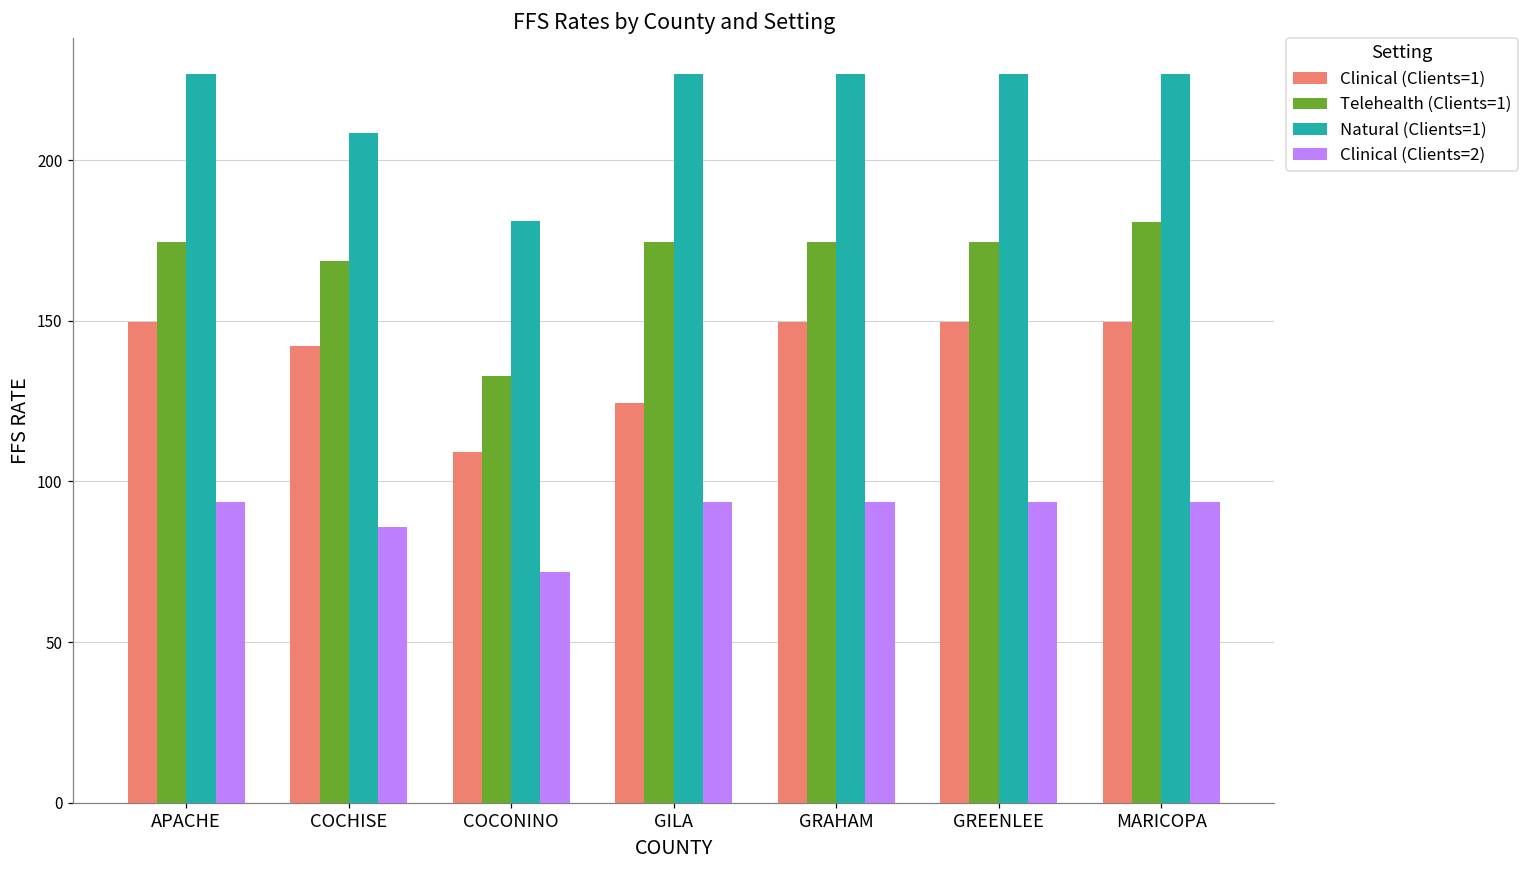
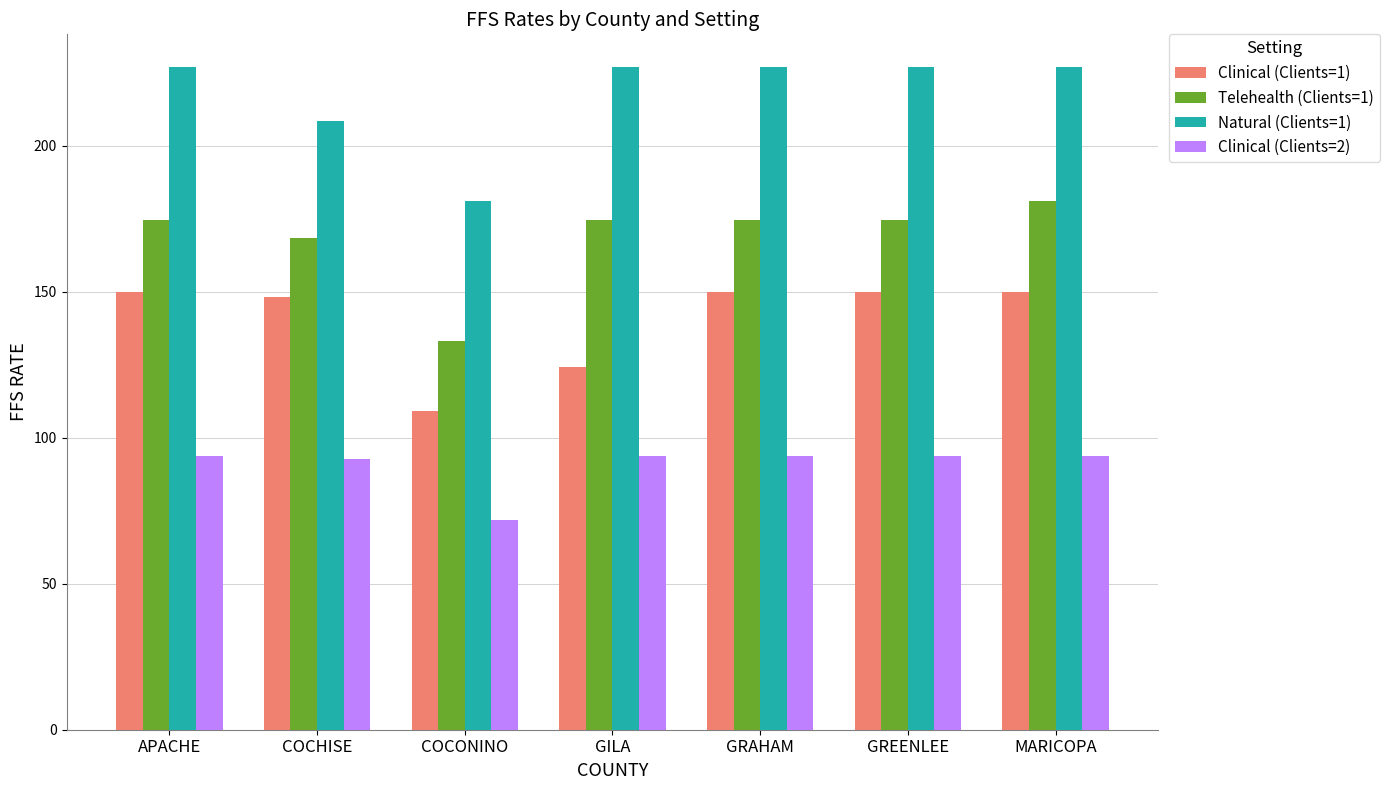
Clinical (Clients=1), COCHISE: 142 -> 148
Clinical (Clients=2), COCHISE: 86 -> 93
